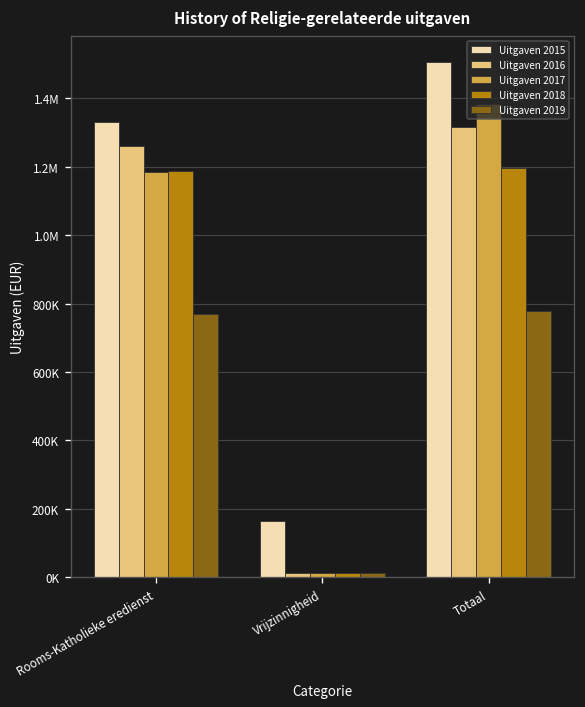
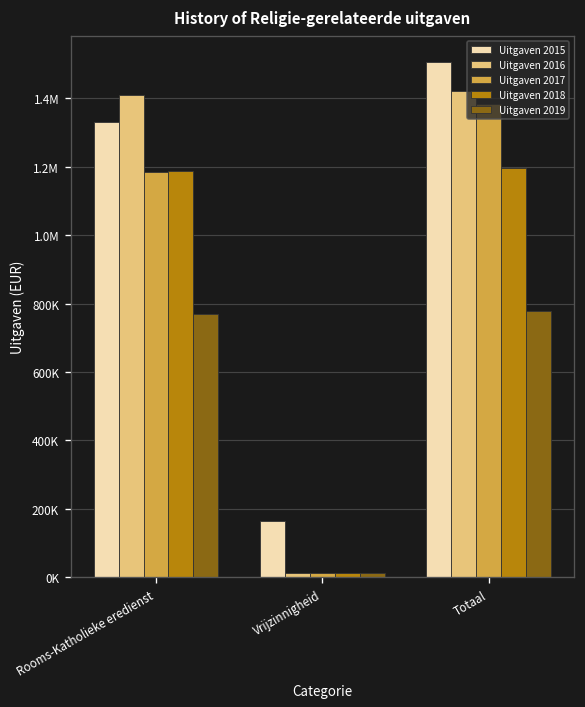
Uitgaven 2016, Rooms-Katholieke eredienst: 1260000 -> 1410000
Uitgaven 2016, Totaal: 1320000 -> 1420000
